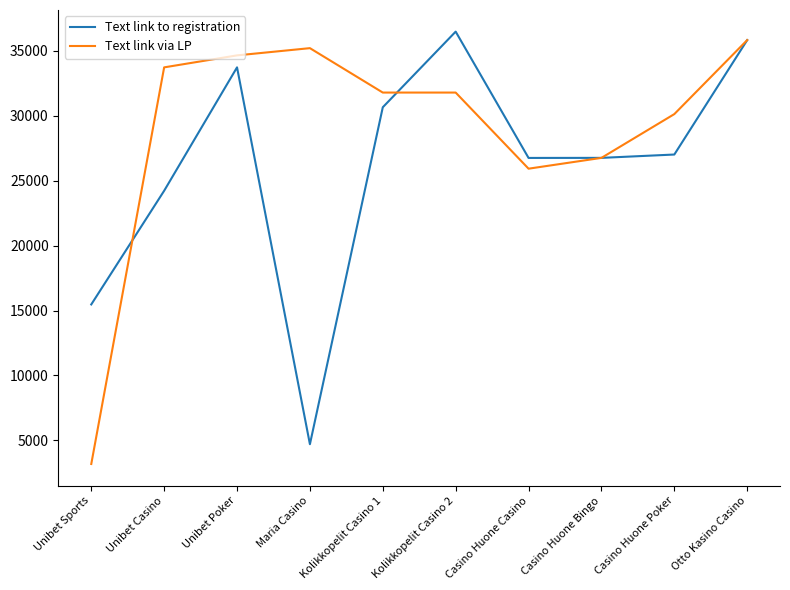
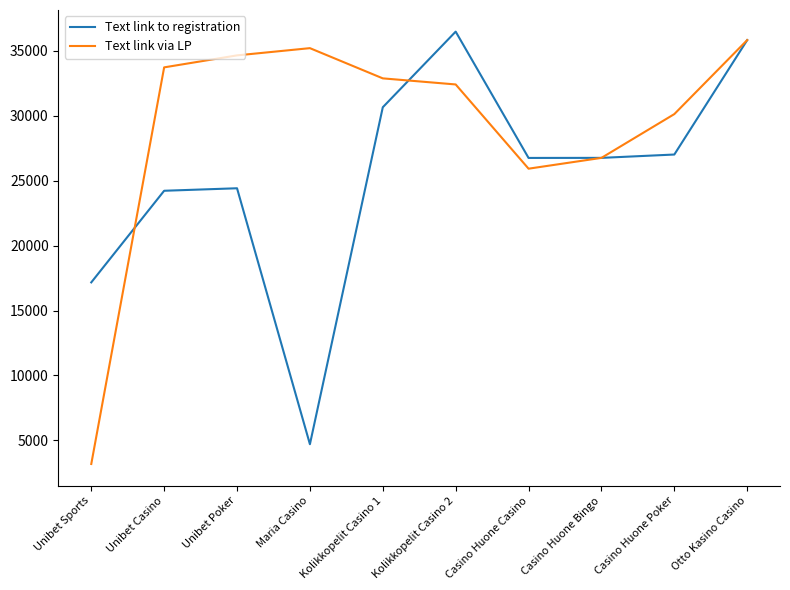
Text link to registration, Unibet Sports: 15500 -> 17200
Text link to registration, Unibet Poker: 33700 -> 24400
Text link via LP, Kolikkopelit Casino 1: 31800 -> 32900
Text link via LP, Kolikkopelit Casino 2: 31800 -> 32400
